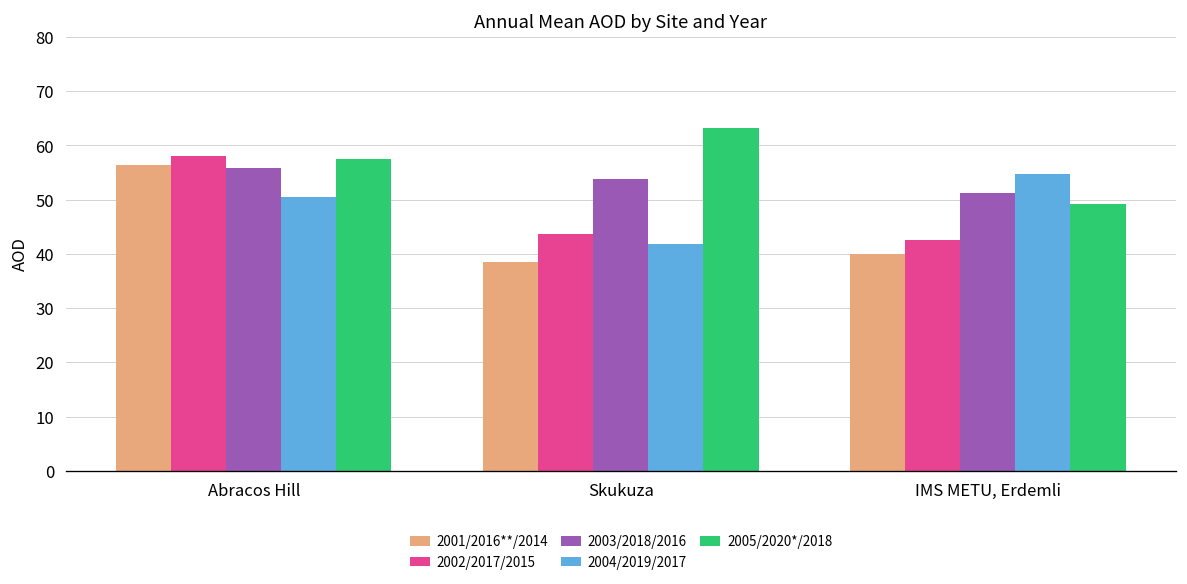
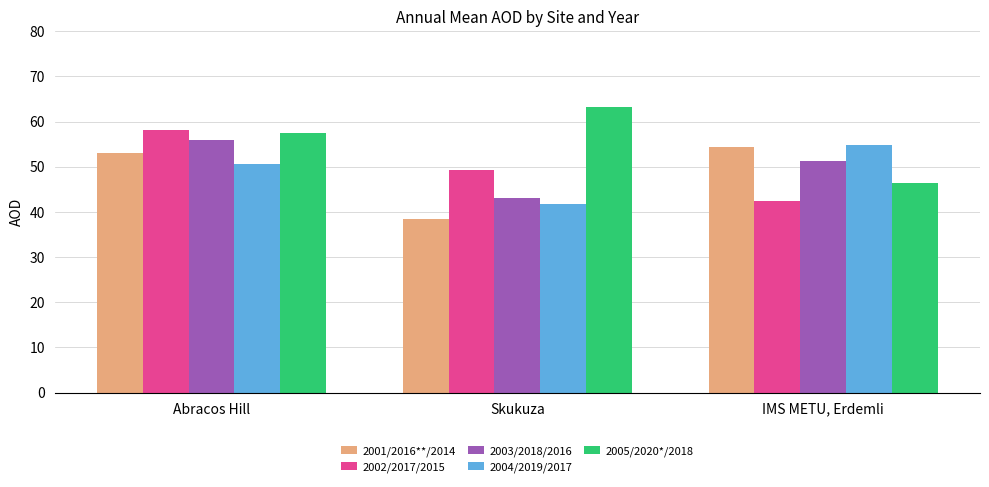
2001/2016**/2014, Abracos Hill: 56 -> 53
2002/2017/2015, Skukuza: 44 -> 49
2003/2018/2016, Skukuza: 54 -> 43
2001/2016**/2014, IMS METU, Erdemli: 40 -> 54
2005/2020*/2018, IMS METU, Erdemli: 49 -> 46
